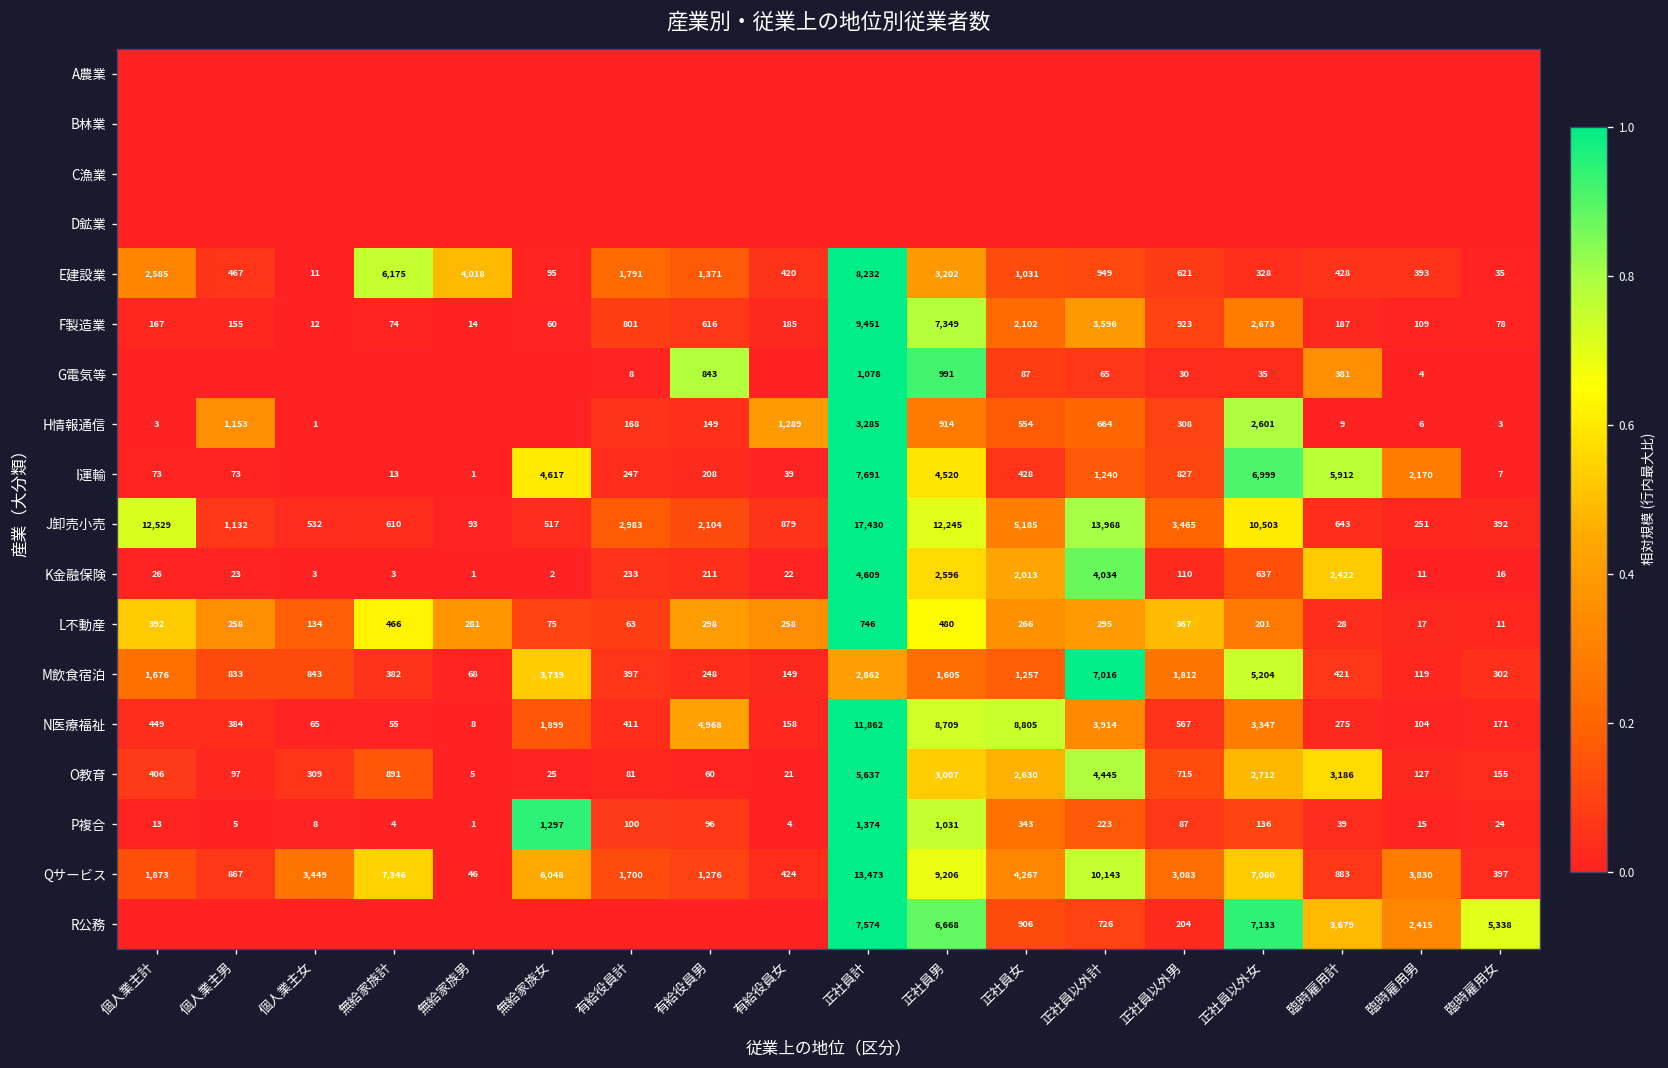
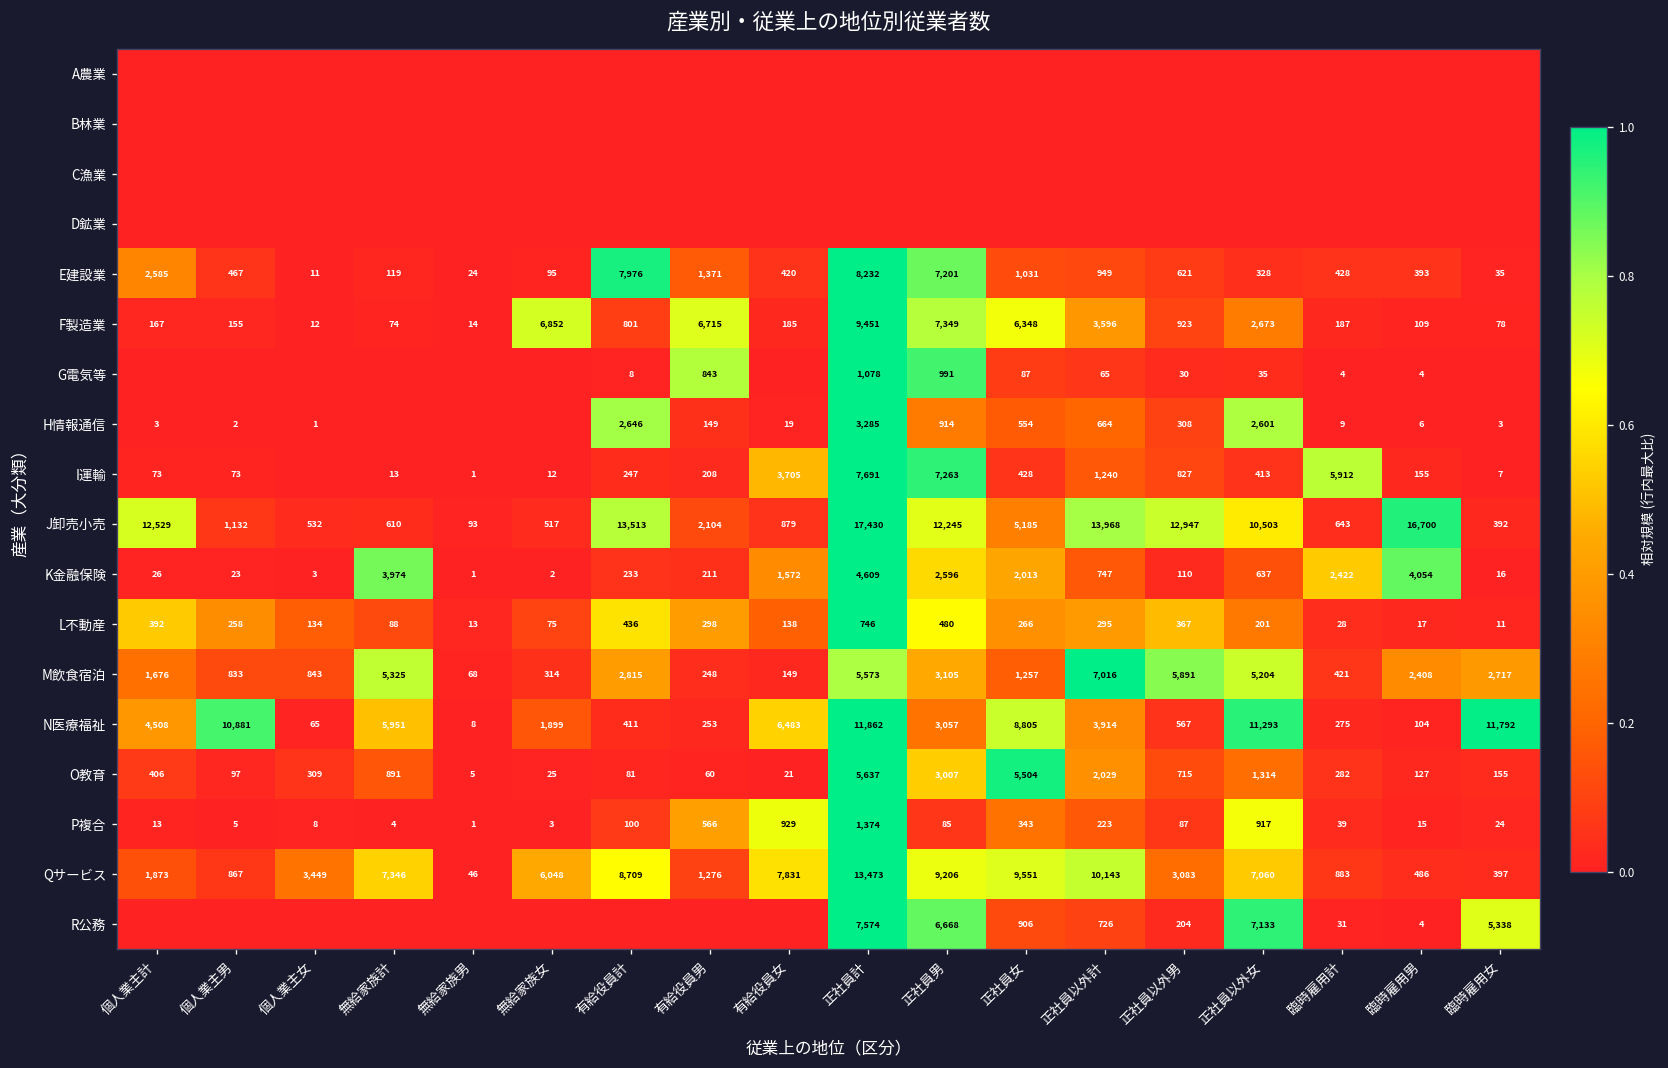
E建設業, 無給家族計: 6,175 -> 119
E建設業, 無給家族男: 4,018 -> 24
E建設業, 有給役員計: 1,791 -> 7,976
E建設業, 正社員男: 3,202 -> 7,201
F製造業, 無給家族女: 60 -> 6,852
F製造業, 有給役員男: 616 -> 6,715
F製造業, 正社員女: 2,102 -> 6,348
G電気等, 臨時雇用計: 381 -> 4
H情報通信, 個人業主男: 1,153 -> 2
H情報通信, 有給役員計: 168 -> 2,646
H情報通信, 有給役員女: 1,289 -> 19
I運輸, 無給家族女: 4,617 -> 12
I運輸, 有給役員女: 39 -> 3,705
I運輸, 正社員男: 4,520 -> 7,263
I運輸, 正社員以外女: 6,999 -> 413
I運輸, 臨時雇用男: 2,170 -> 155
J卸売小売, 有給役員計: 2,983 -> 13,513
J卸売小売, 正社員以外男: 3,465 -> 12,947
J卸売小売, 臨時雇用男: 251 -> 16,700
K金融保険, 無給家族計: 3 -> 3,974
K金融保険, 有給役員女: 22 -> 1,572
K金融保険, 正社員以外計: 4,034 -> 747
K金融保険, 臨時雇用男: 11 -> 4,054
L不動産, 無給家族計: 466 -> 88
L不動産, 無給家族男: 281 -> 13
L不動産, 有給役員計: 63 -> 436
L不動産, 有給役員女: 258 -> 138
M飲食宿泊, 無給家族計: 382 -> 5,325
M飲食宿泊, 無給家族女: 3,739 -> 314
M飲食宿泊, 有給役員計: 397 -> 2,815
M飲食宿泊, 正社員計: 2,862 -> 5,573
M飲食宿泊, 正社員男: 1,605 -> 3,105
M飲食宿泊, 正社員以外男: 1,812 -> 5,891
M飲食宿泊, 臨時雇用男: 119 -> 2,408
M飲食宿泊, 臨時雇用女: 302 -> 2,717
N医療福祉, 個人業主計: 449 -> 4,508
N医療福祉, 個人業主男: 384 -> 10,881
N医療福祉, 無給家族計: 55 -> 5,951
N医療福祉, 有給役員男: 4,968 -> 253
N医療福祉, 有給役員女: 158 -> 6,483
N医療福祉, 正社員男: 8,709 -> 3,057
N医療福祉, 正社員以外女: 3,347 -> 11,293
N医療福祉, 臨時雇用女: 171 -> 11,792
O教育, 正社員女: 2,630 -> 5,504
O教育, 正社員以外計: 4,445 -> 2,029
O教育, 正社員以外女: 2,712 -> 1,314
O教育, 臨時雇用計: 3,186 -> 282
P複合, 無給家族女: 1,297 -> 3
P複合, 有給役員男: 96 -> 566
P複合, 有給役員女: 4 -> 929
P複合, 正社員男: 1,031 -> 85
P複合, 正社員以外女: 136 -> 917
Qサービス, 有給役員計: 1,700 -> 8,709
Qサービス, 有給役員女: 424 -> 7,831
Qサービス, 正社員女: 4,267 -> 9,551
Qサービス, 臨時雇用男: 3,830 -> 486
R公務, 臨時雇用計: 3,679 -> 31
R公務, 臨時雇用男: 2,415 -> 4
